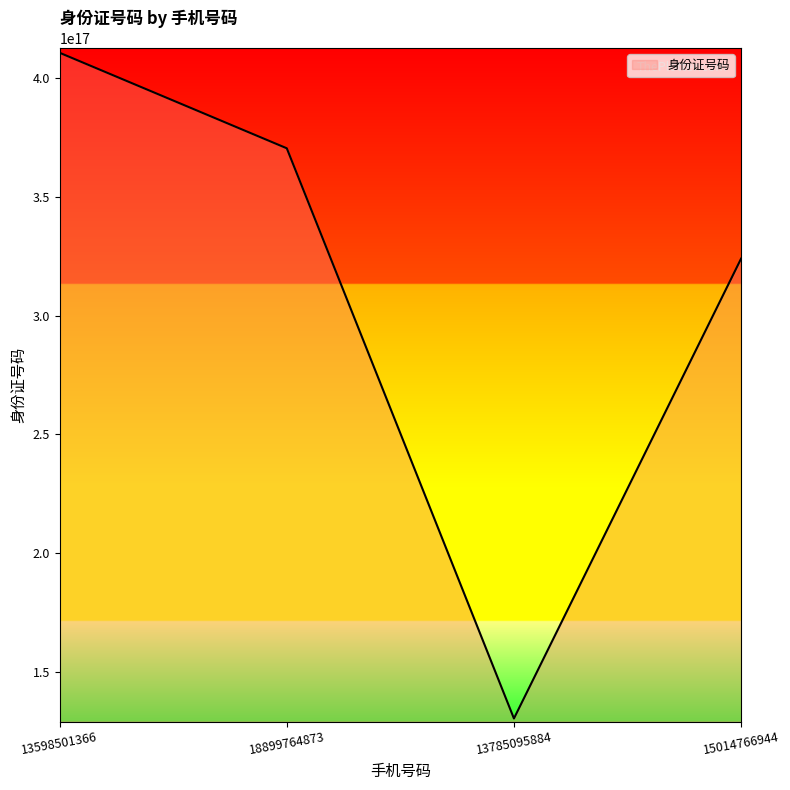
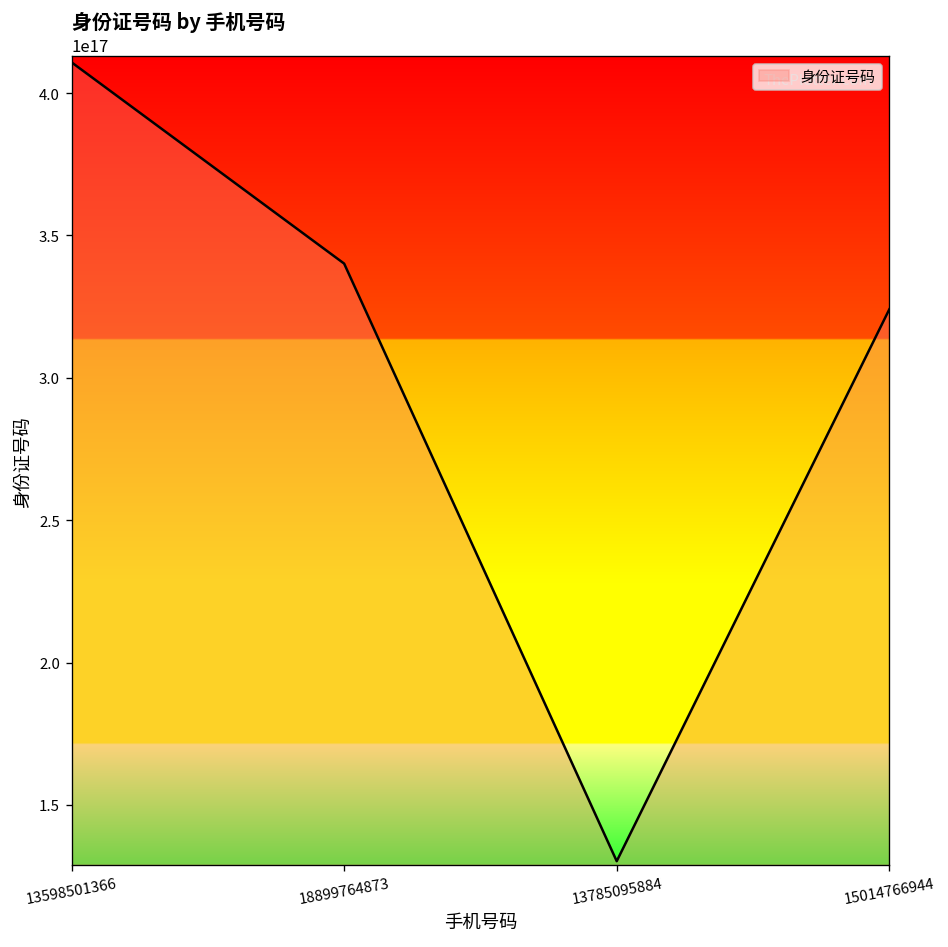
18899764873: 371000000000000000 -> 340000000000000000
